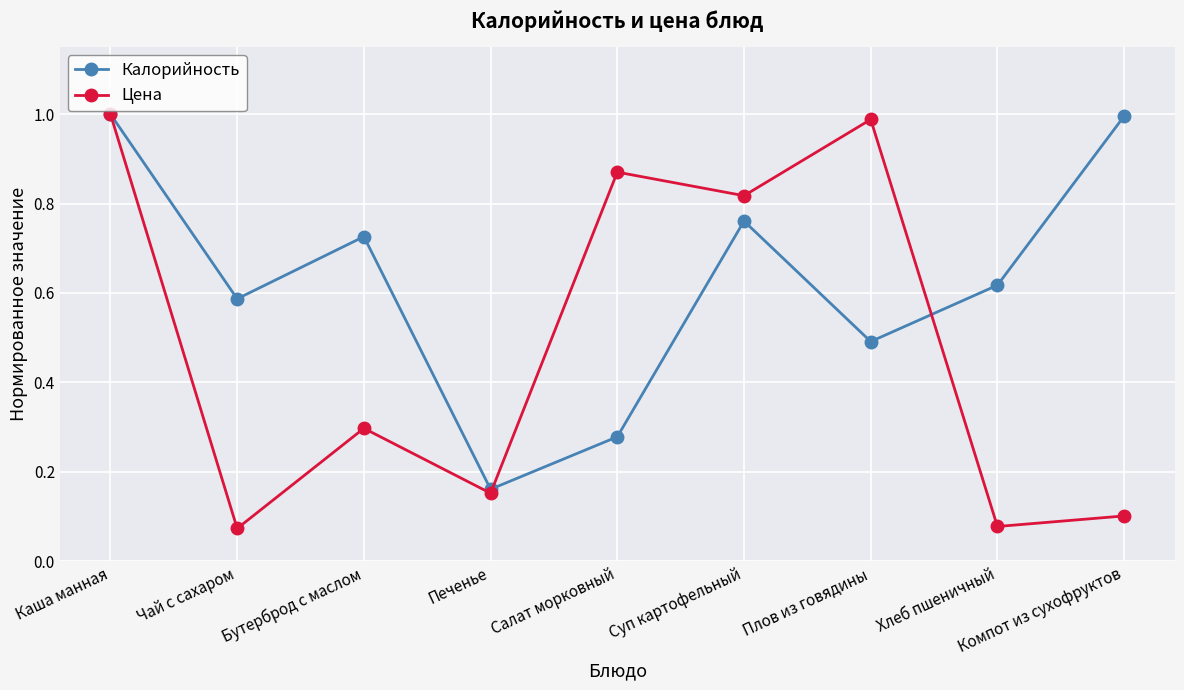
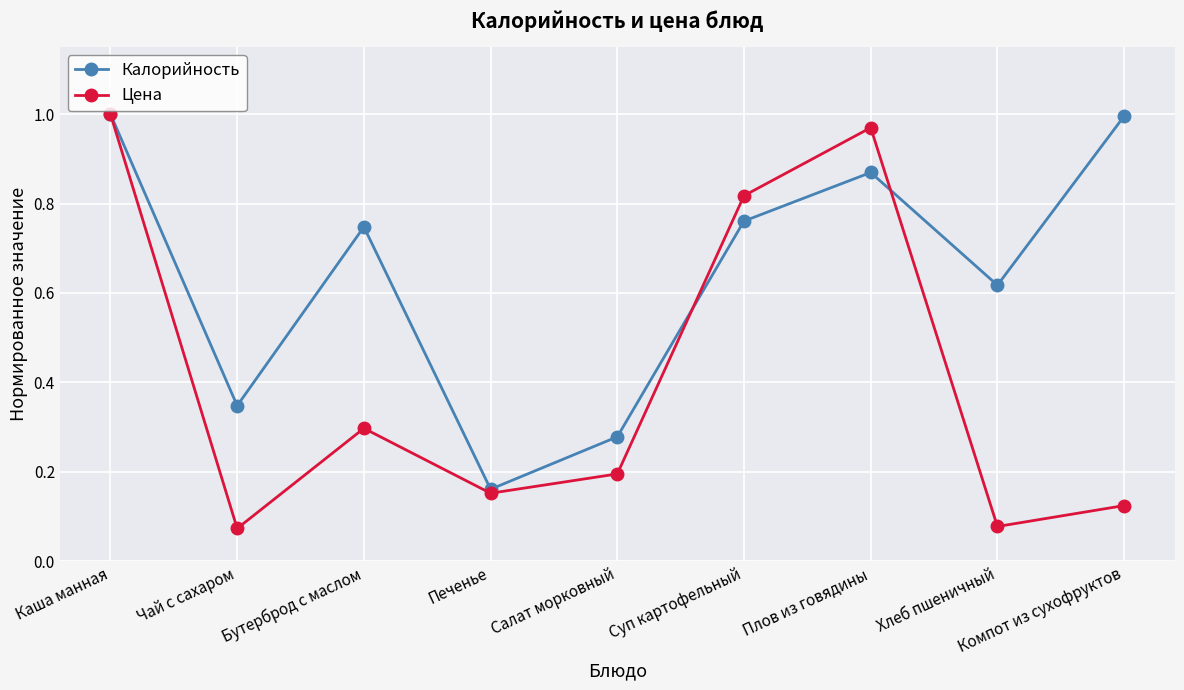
Калорийность, Чай с сахаром: 0.59 -> 0.35
Калорийность, Бутерброд с маслом: 0.73 -> 0.75
Цена, Салат морковный: 0.87 -> 0.20
Калорийность, Плов из говядины: 0.49 -> 0.87
Цена, Плов из говядины: 0.99 -> 0.97
Цена, Компот из сухофруктов: 0.10 -> 0.12
